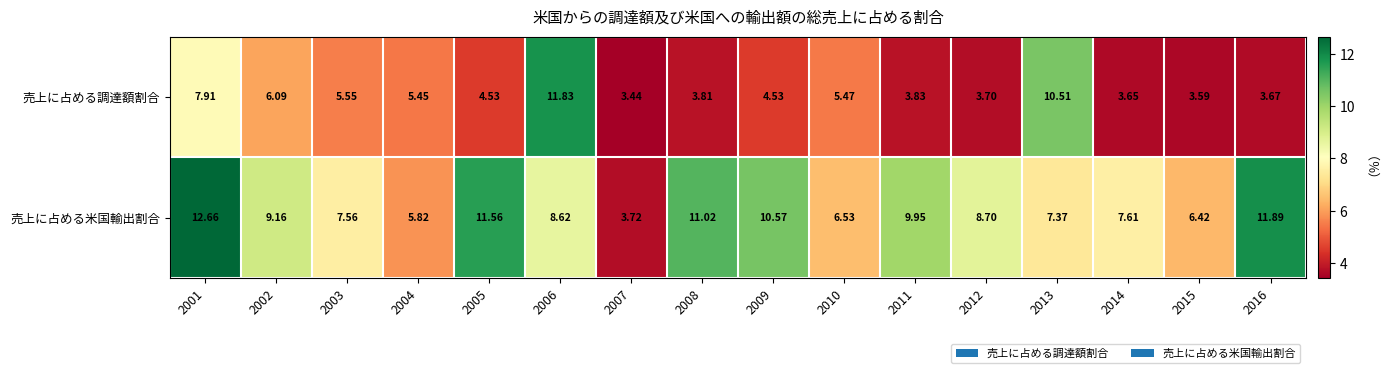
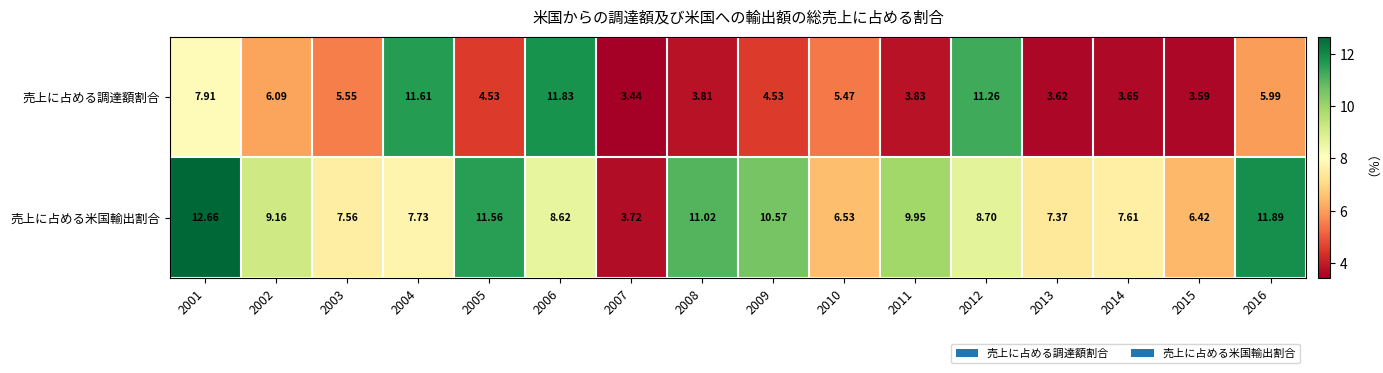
売上に占める調達額割合, 2004: 5.45 -> 11.61
売上に占める調達額割合, 2012: 3.70 -> 11.26
売上に占める調達額割合, 2013: 10.51 -> 3.62
売上に占める調達額割合, 2016: 3.67 -> 5.99
売上に占める米国輸出割合, 2004: 5.82 -> 7.73
